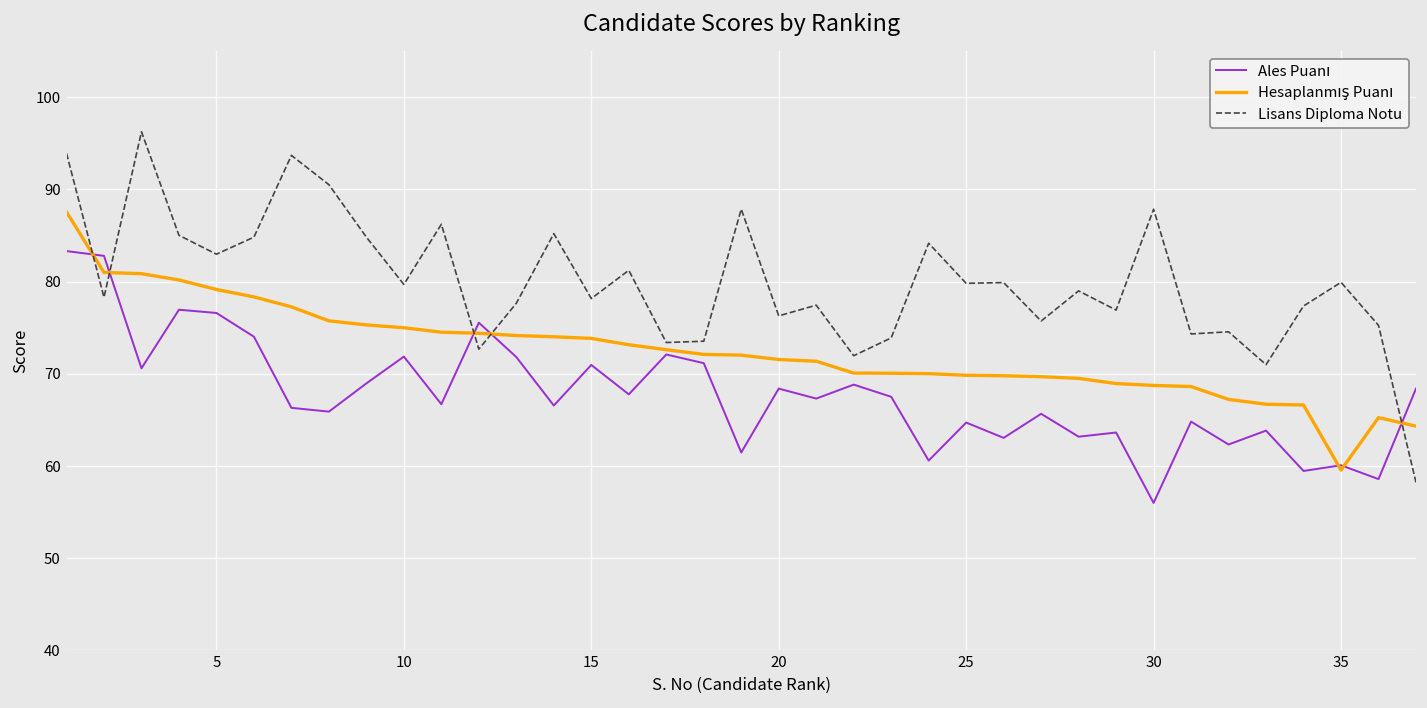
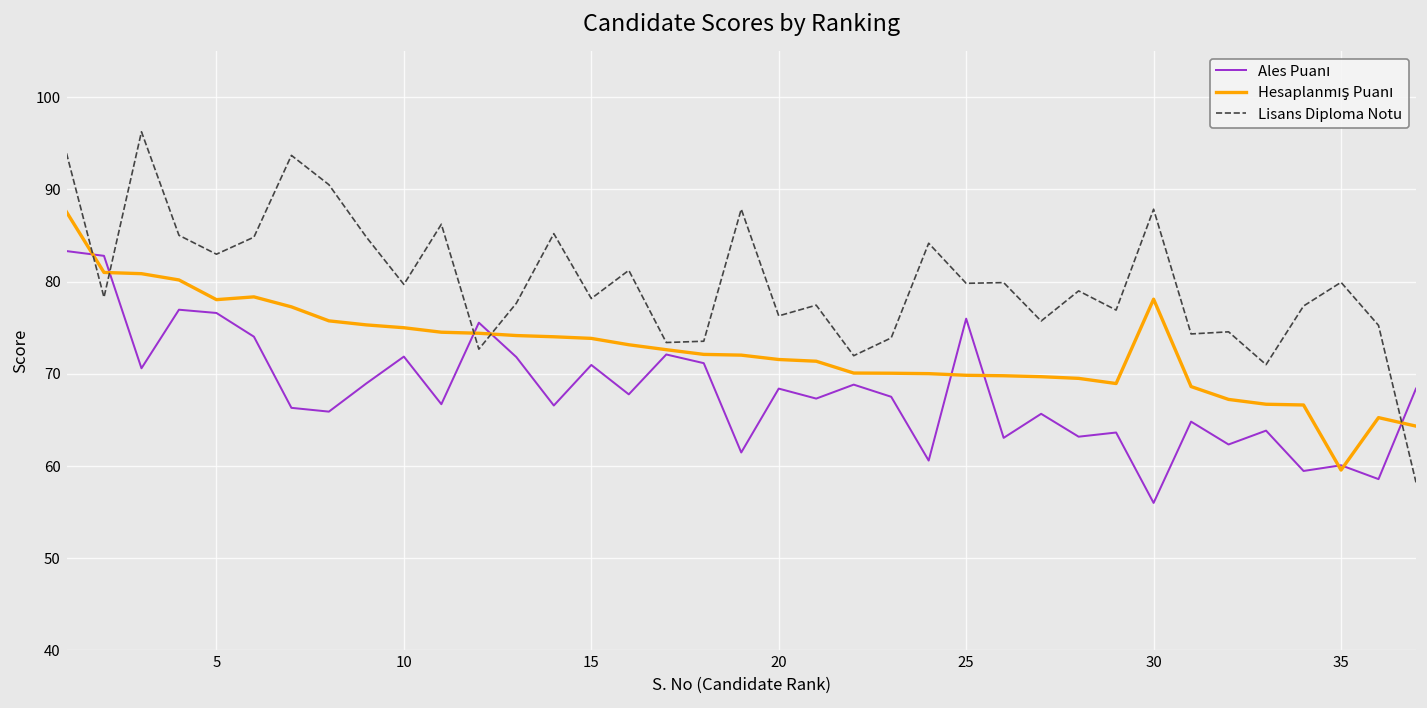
Hesaplanmış Puanı, 5: 79 -> 78
Ales Puanı, 25: 65 -> 76
Hesaplanmış Puanı, 30: 69 -> 78
